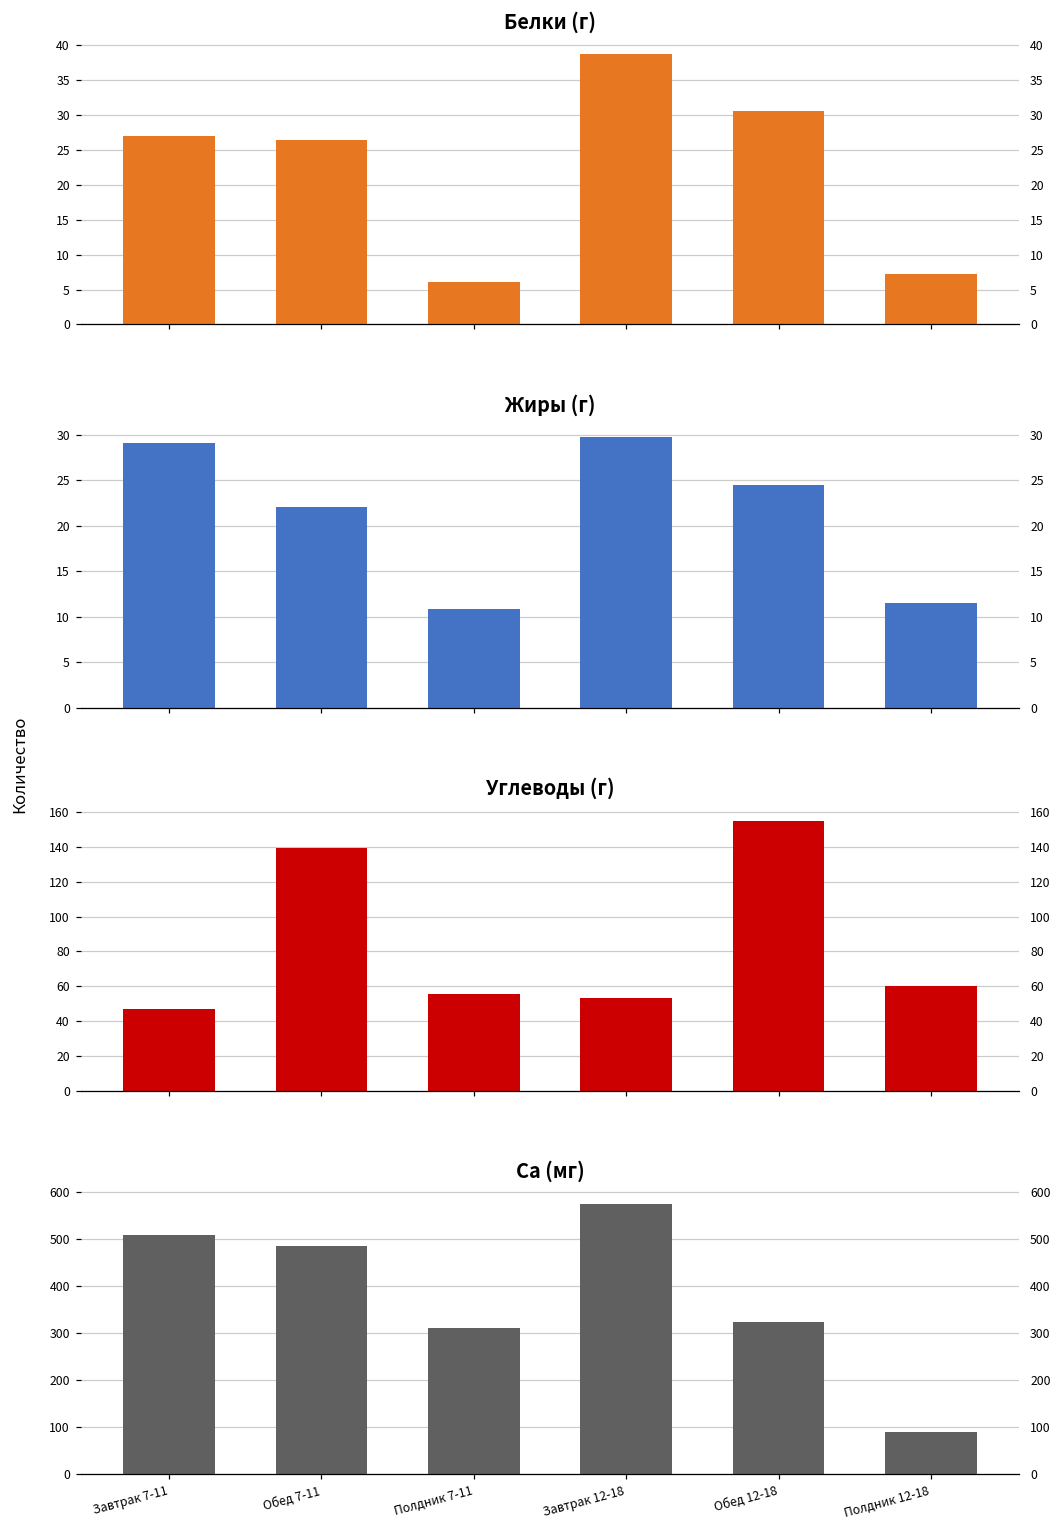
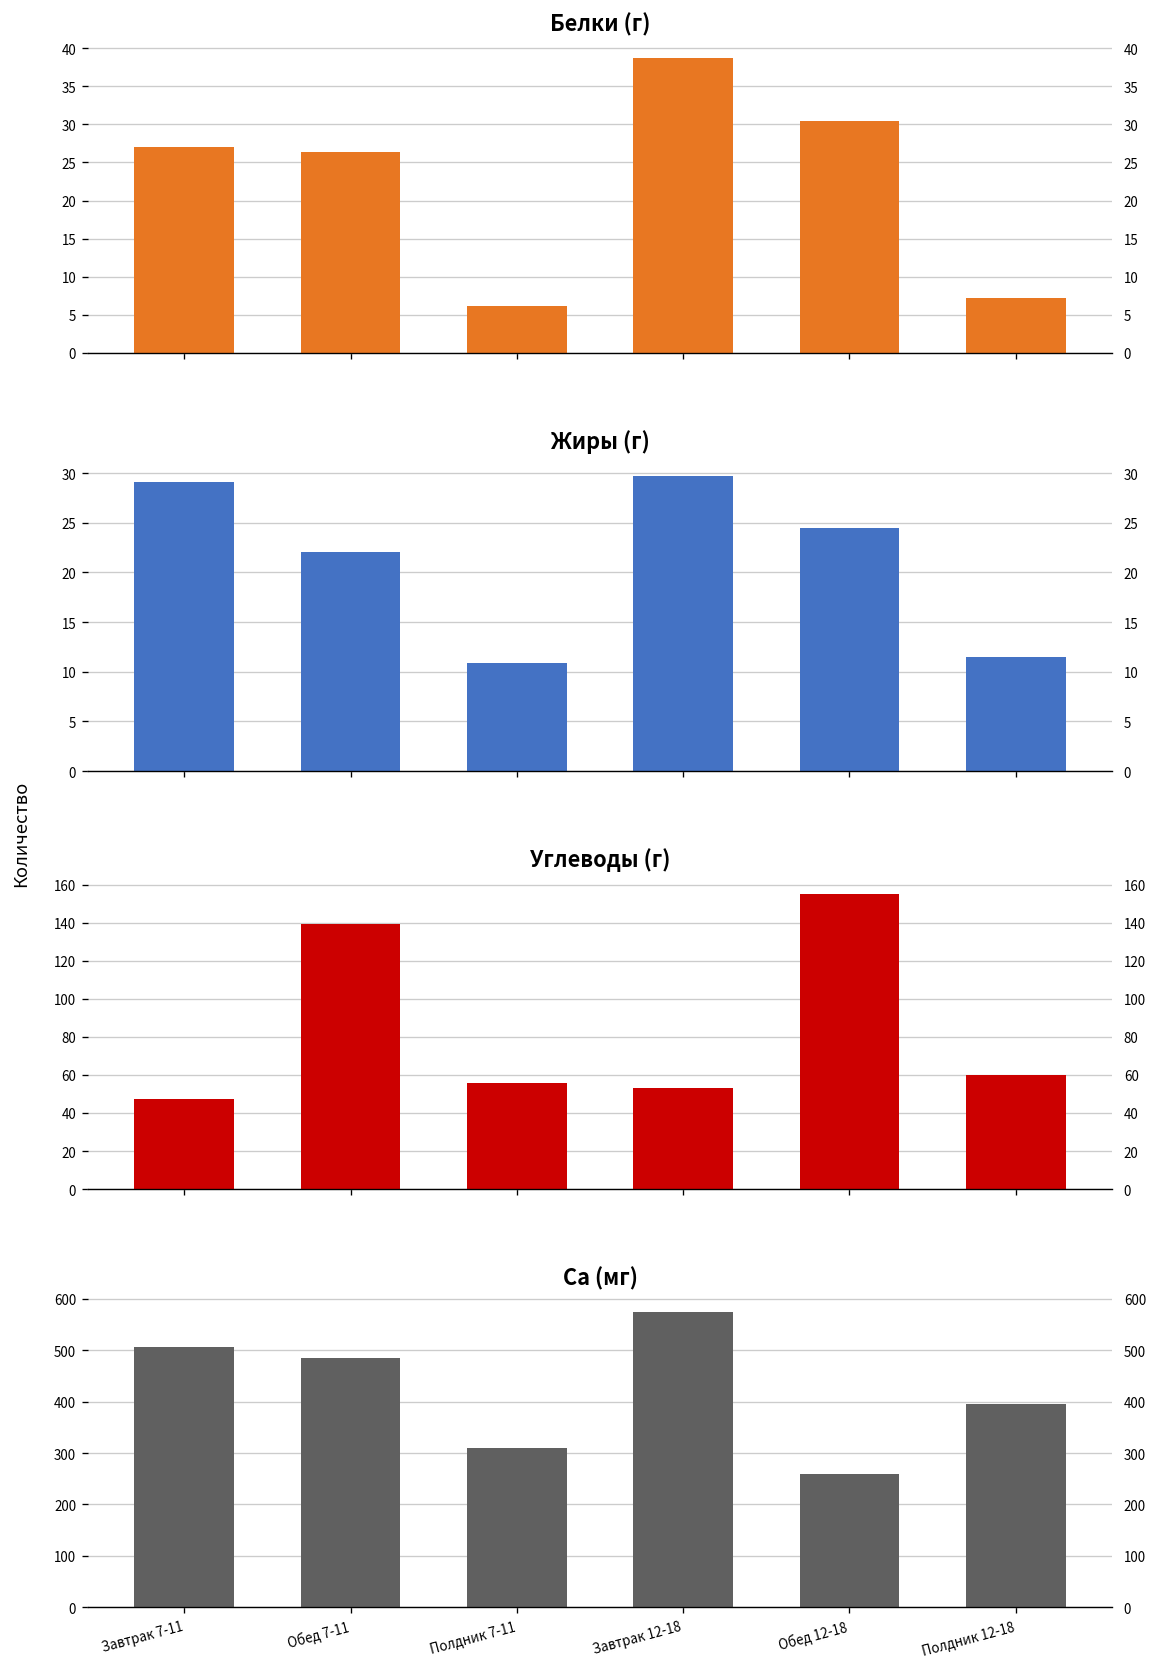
Са (мг), Обед 12-18: 320 -> 260
Са (мг), Полдник 12-18: 90 -> 400
